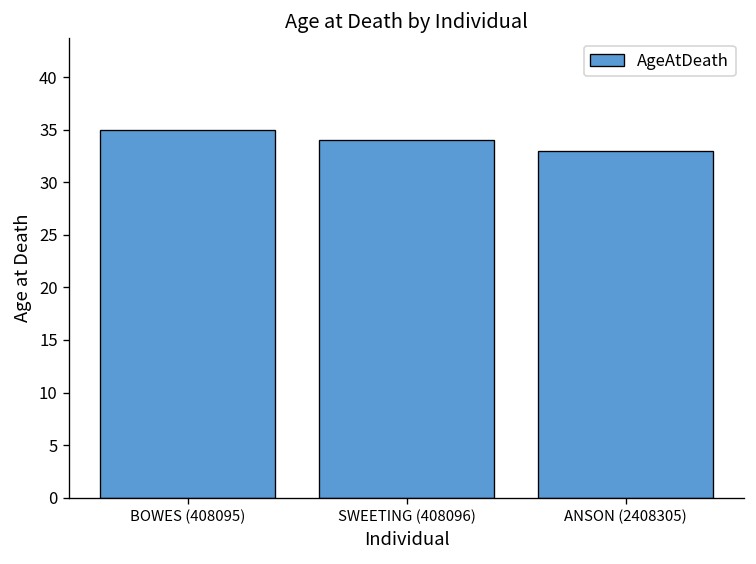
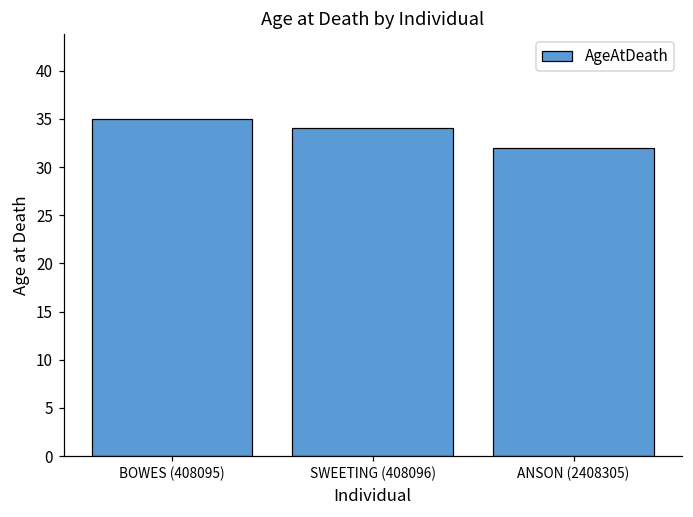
ANSON (2408305): 33 -> 32
